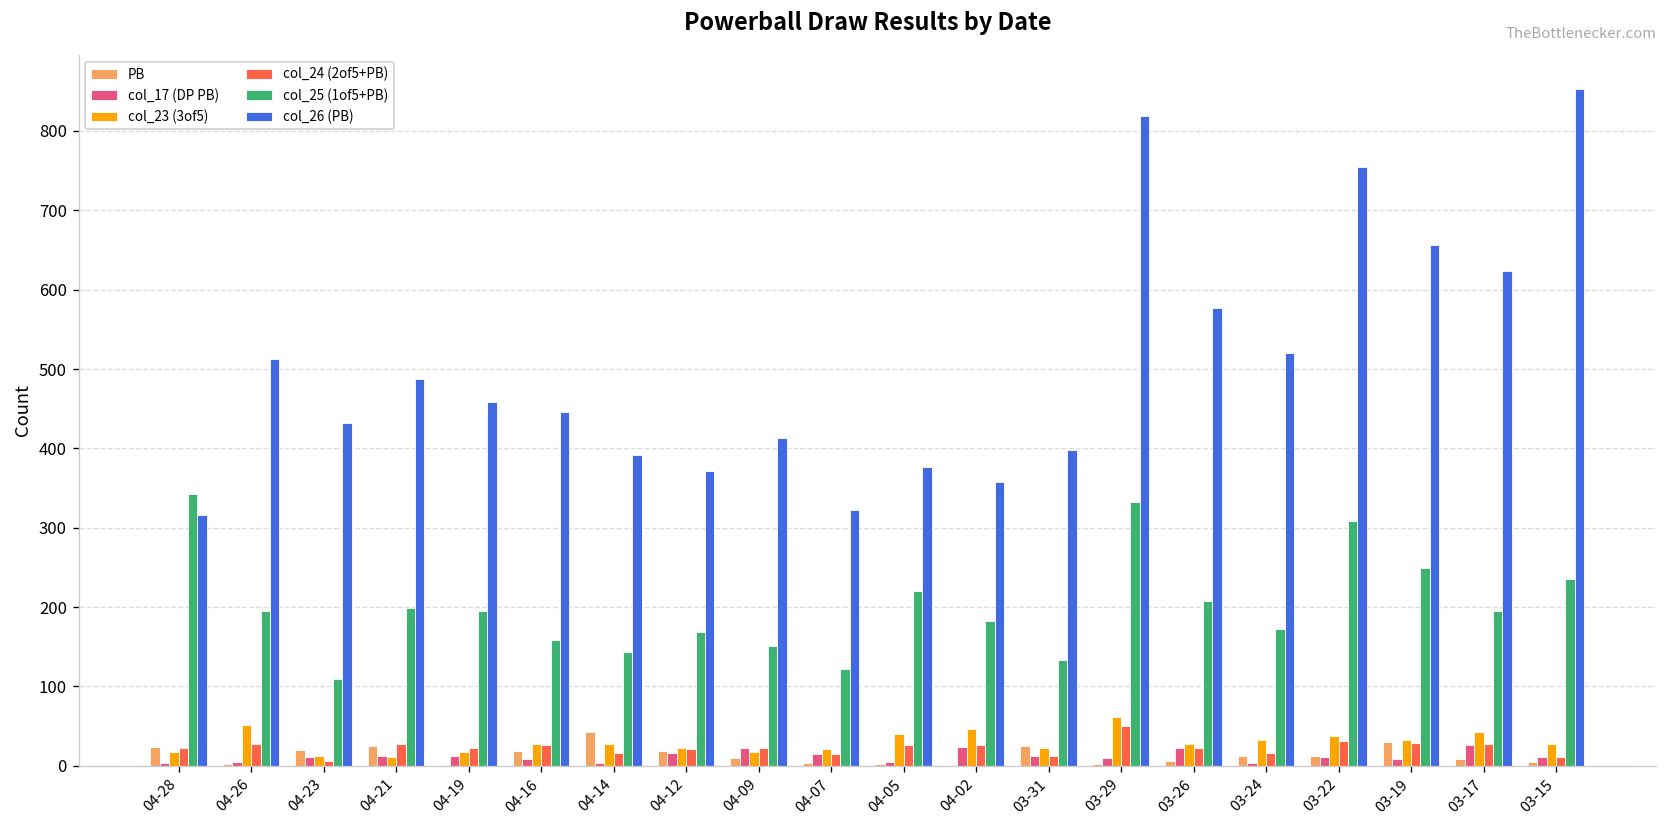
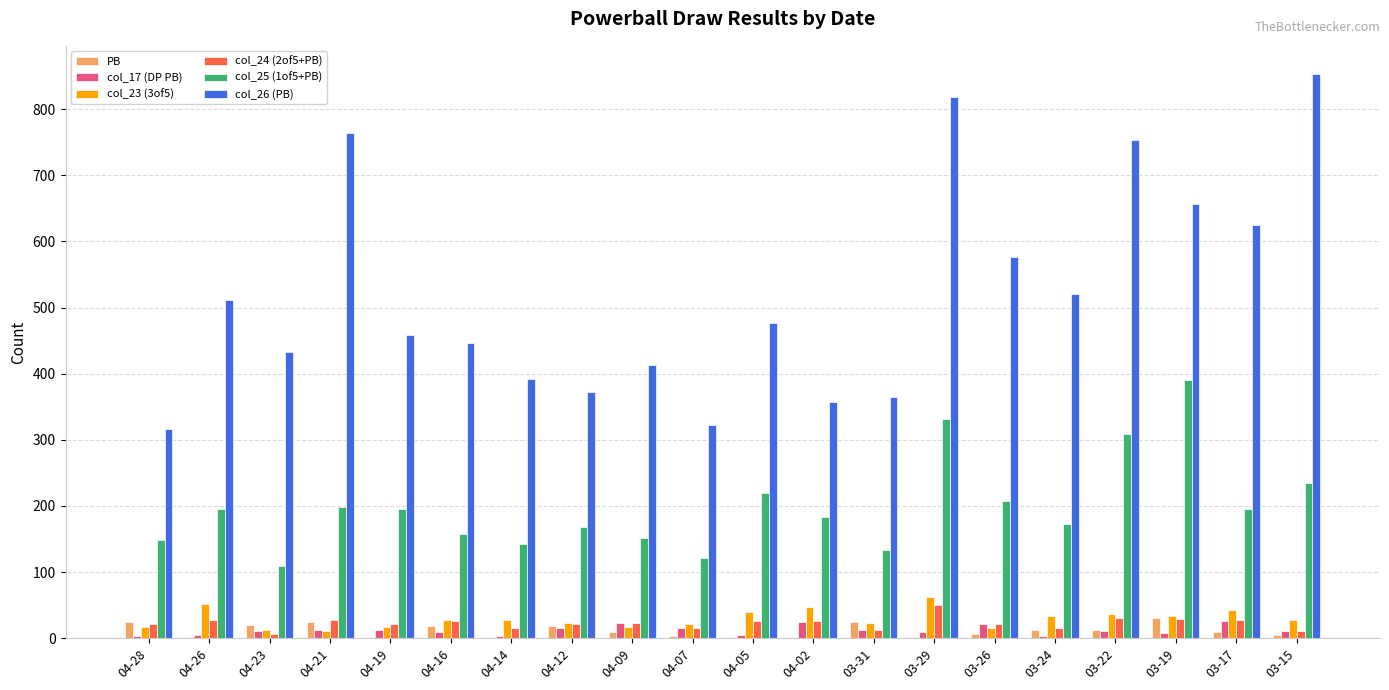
col_25 (1of5+PB), 04-28: 340 -> 150
col_26 (PB), 04-21: 490 -> 760
PB, 04-14: 40 -> 0
col_26 (PB), 04-05: 380 -> 480
col_26 (PB), 03-31: 400 -> 370
col_23 (3of5), 03-26: 30 -> 20
col_25 (1of5+PB), 03-19: 250 -> 390
